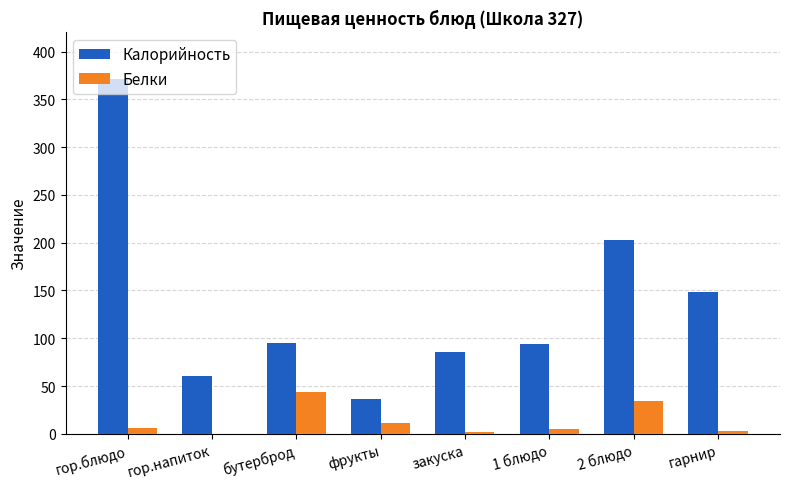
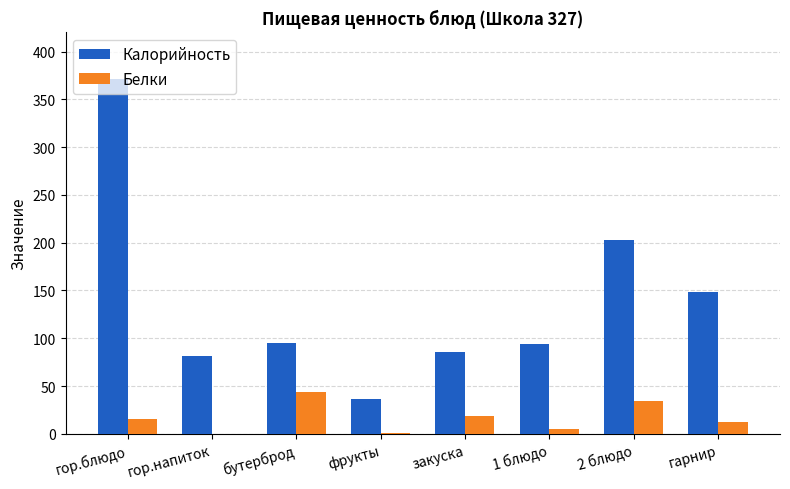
Белки, гор.блюдо: 10 -> 20
Калорийность, гор.напиток: 60 -> 80
Белки, фрукты: 10 -> 0
Белки, закуска: 0 -> 20
Белки, гарнир: 0 -> 10
